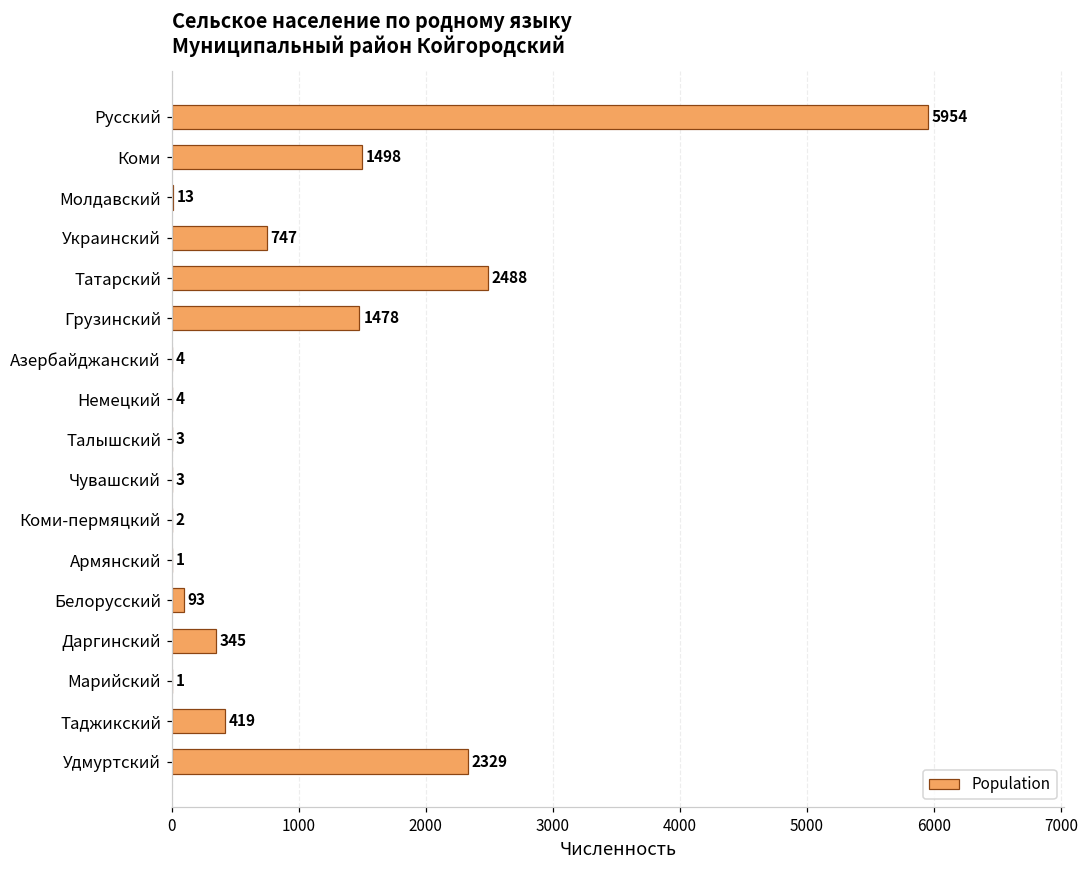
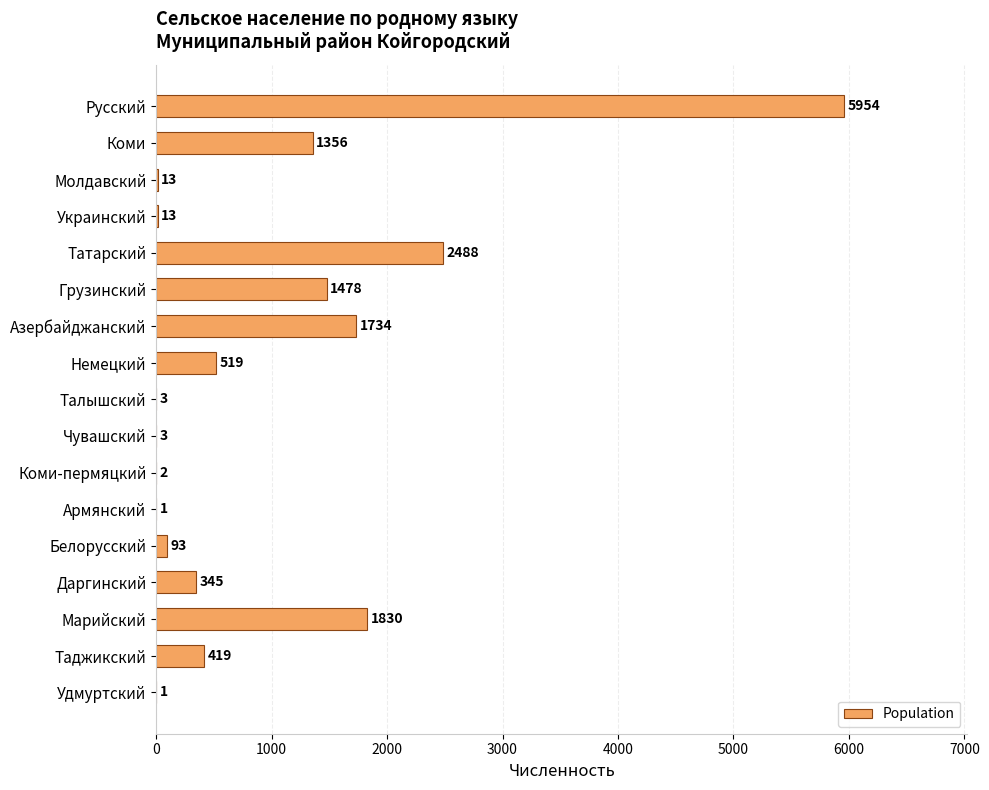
Коми: 1498 -> 1356
Украинский: 747 -> 13
Азербайджанский: 4 -> 1734
Немецкий: 4 -> 519
Марийский: 1 -> 1830
Удмуртский: 2329 -> 1
